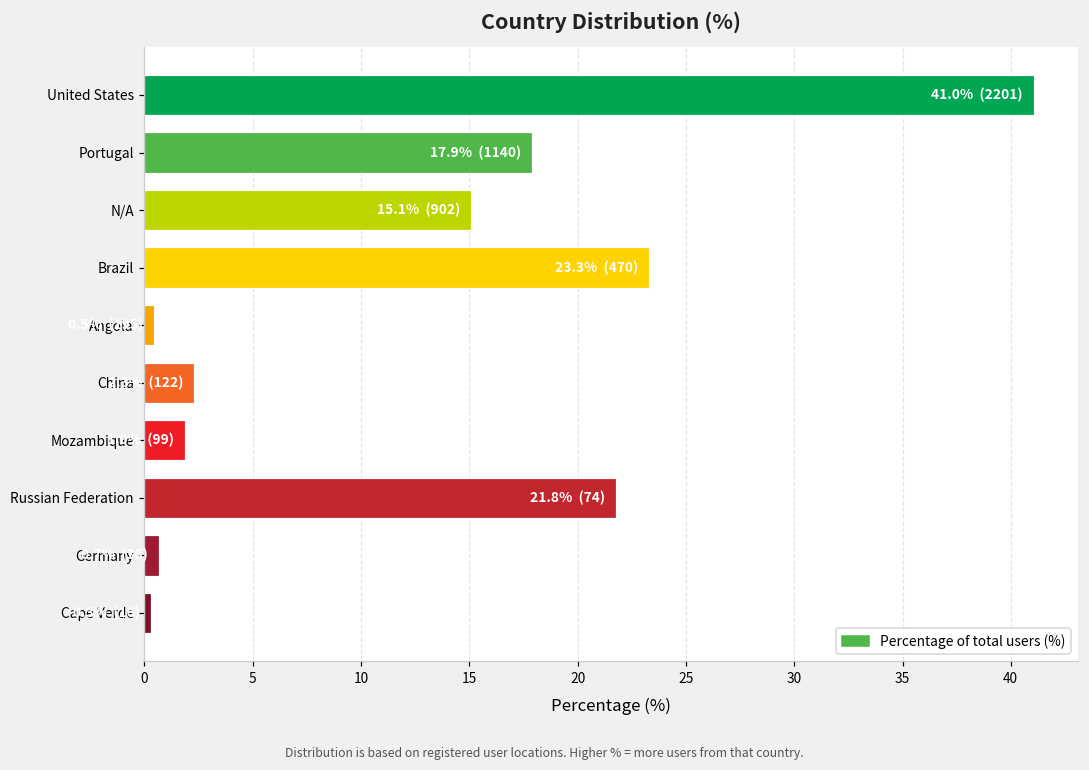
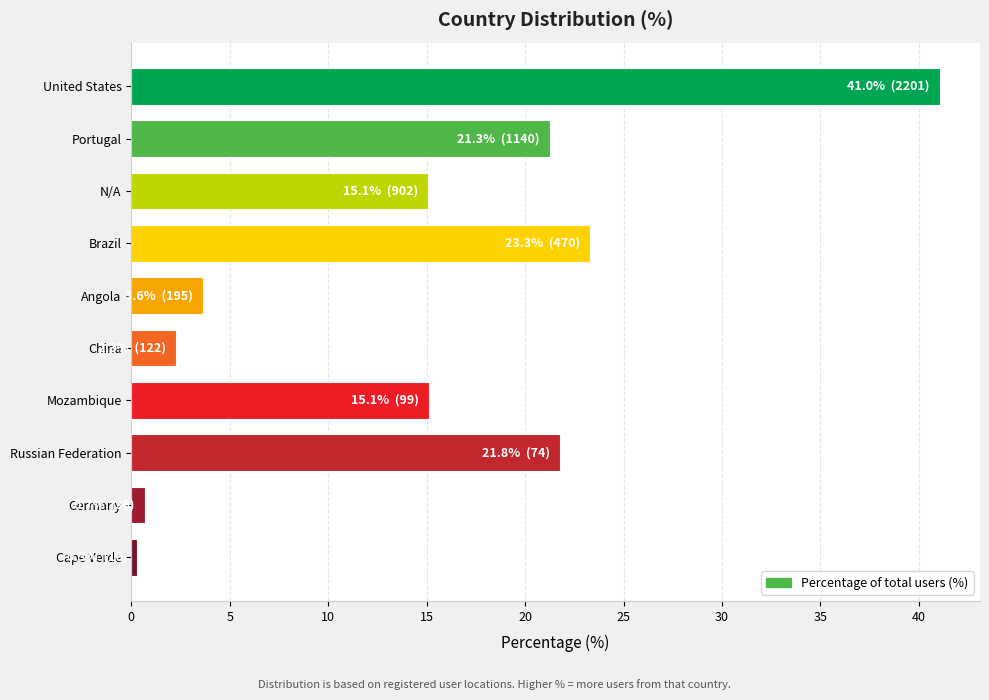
Portugal: 17.9% -> 21.3%
Angola: 0.5 -> 3.6
Mozambique: 1.9% -> 15.1%
